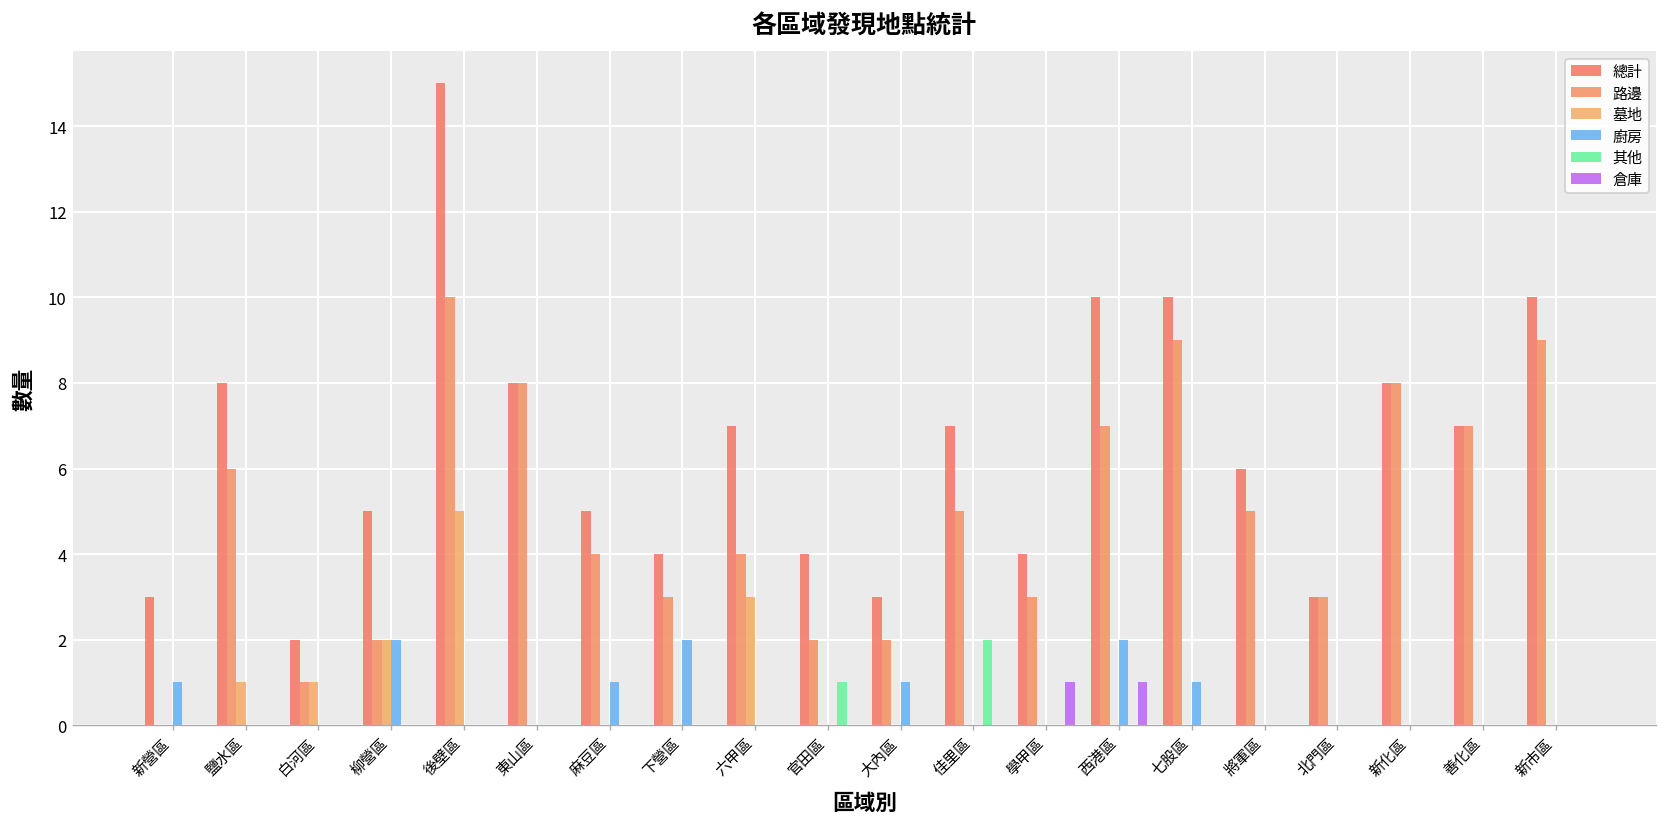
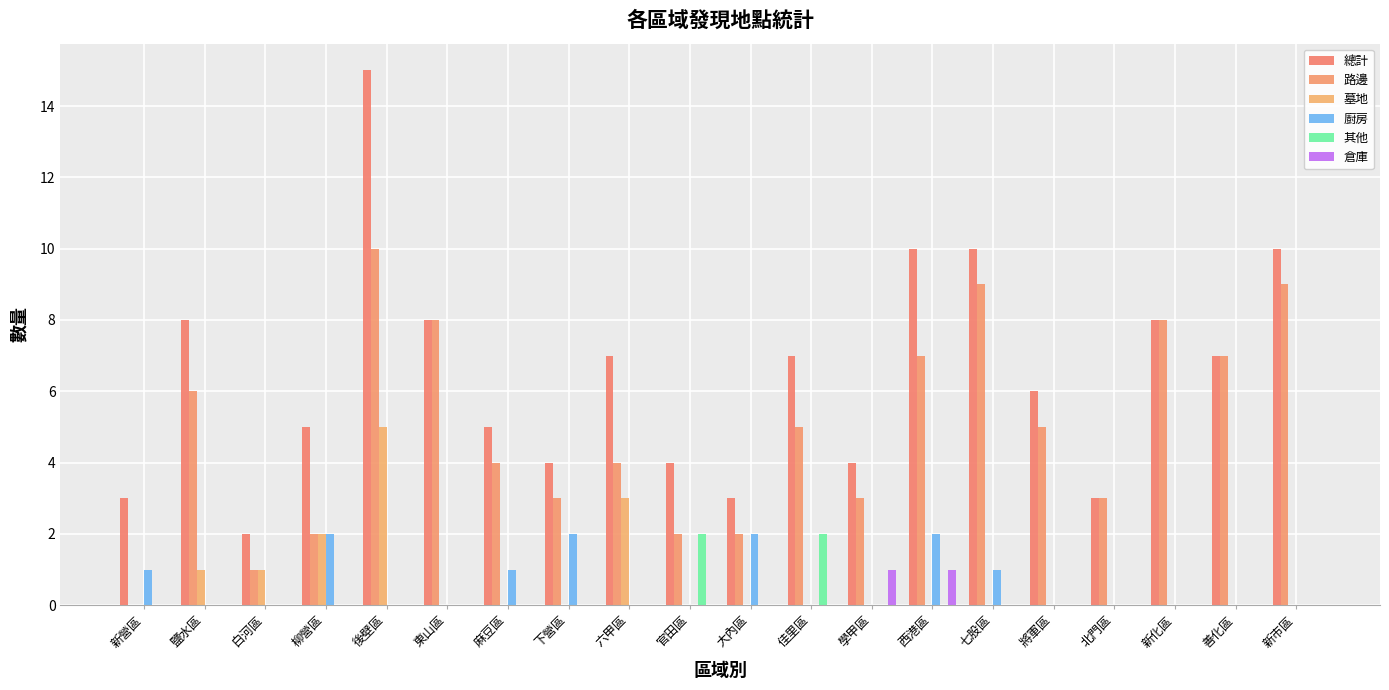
其他, 官田區: 1 -> 2
廚房, 大內區: 1 -> 2
